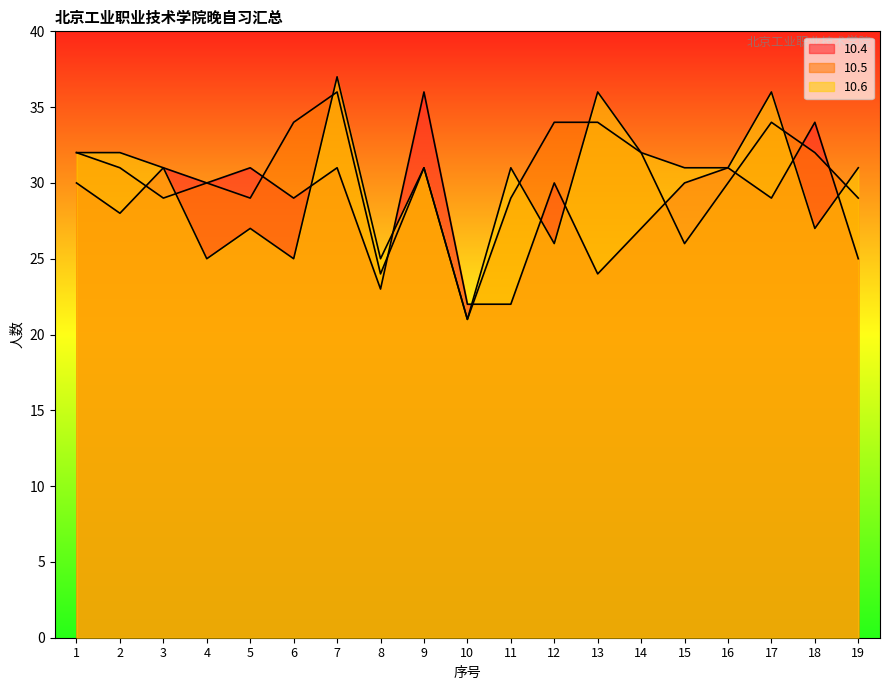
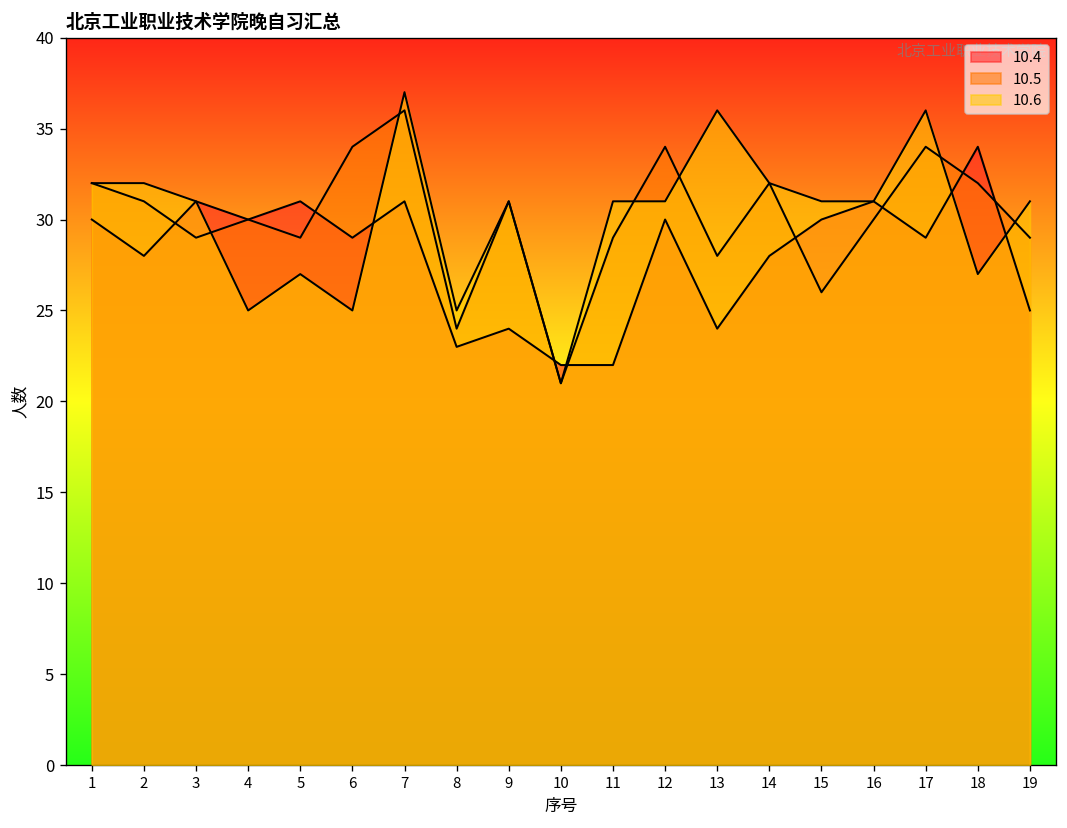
10.4, 9: 36 -> 24
10.6, 12: 26 -> 31
10.5, 13: 34 -> 28
10.4, 14: 27 -> 28
